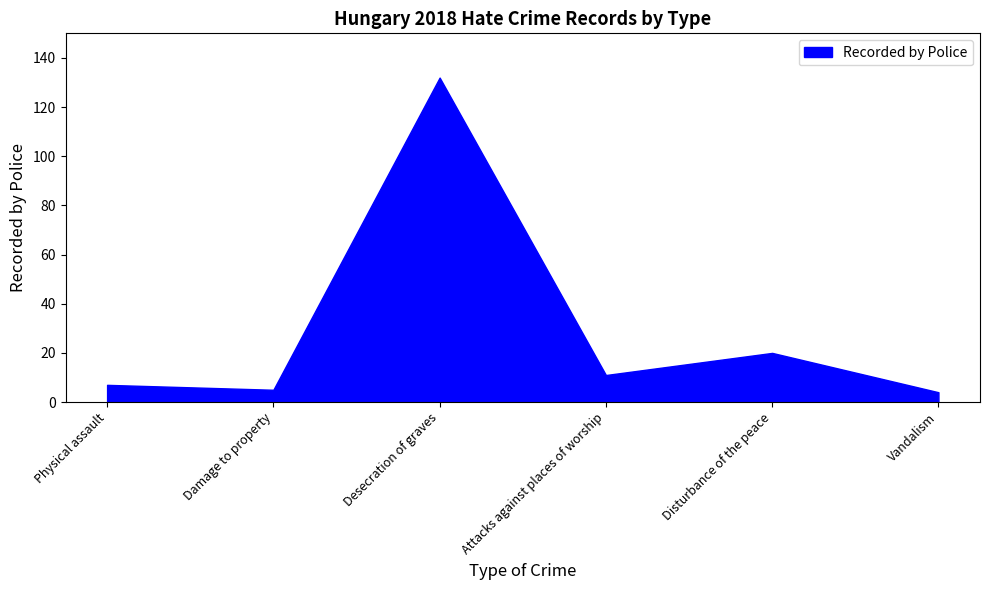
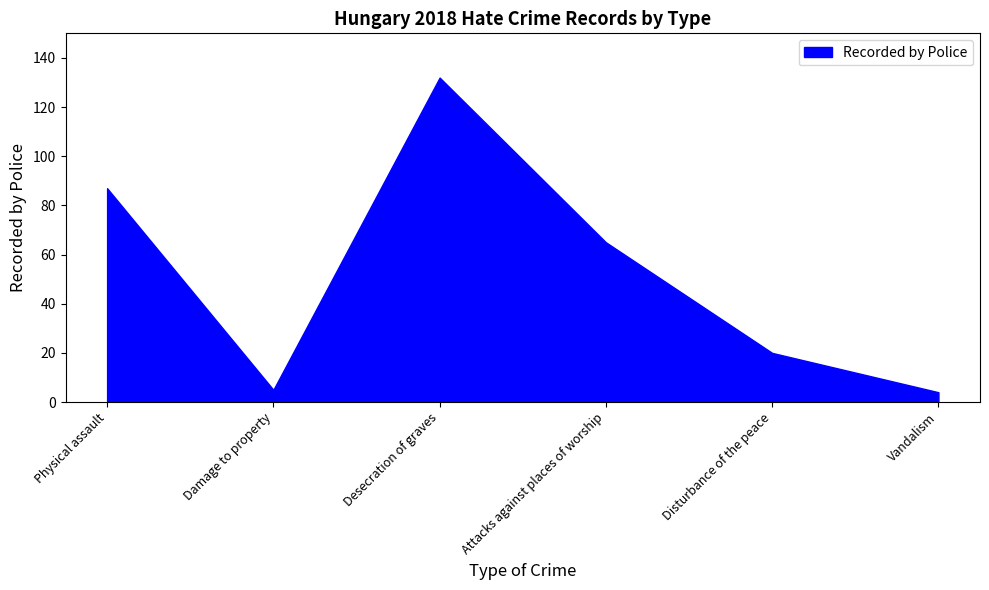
Physical assault: 7 -> 87
Attacks against places of worship: 11 -> 65
